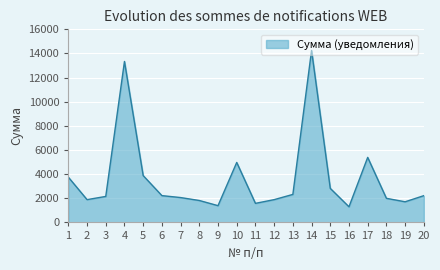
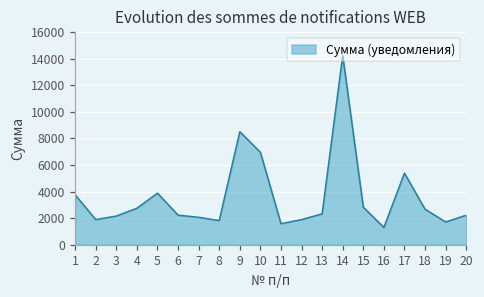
4: 13300 -> 2700
9: 1400 -> 8500
10: 5000 -> 7000
18: 2000 -> 2700
